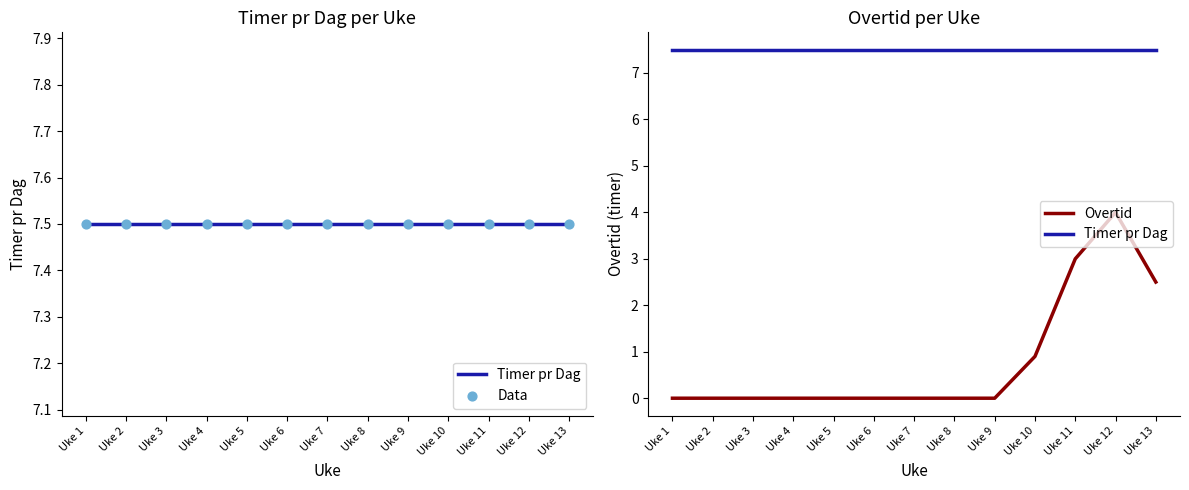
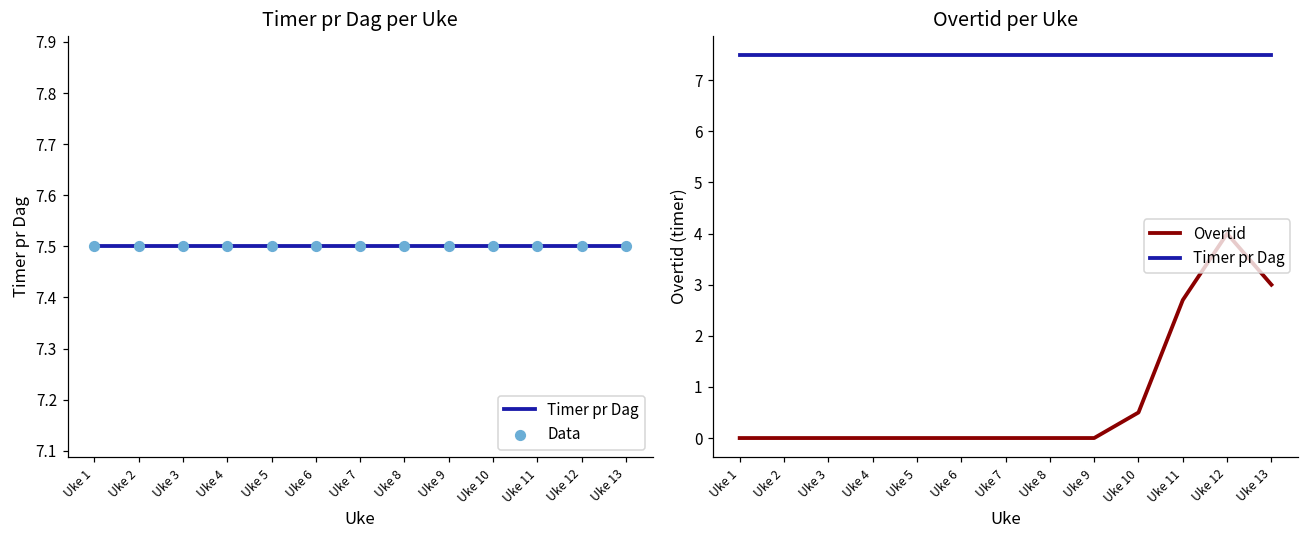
Overtid per Uke, Overtid, Uke 10: 0.9 -> 0.5
Overtid per Uke, Overtid, Uke 11: 3.0 -> 2.7
Overtid per Uke, Overtid, Uke 13: 2.5 -> 3.0
